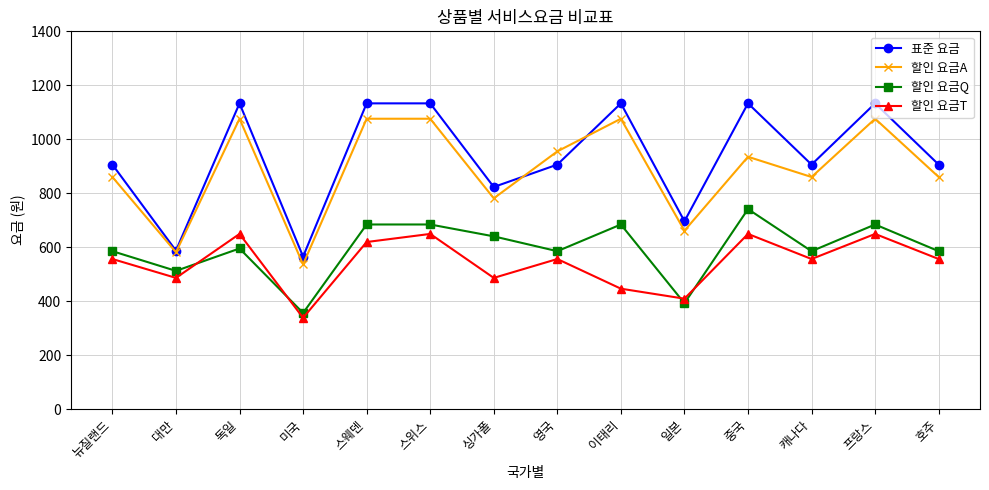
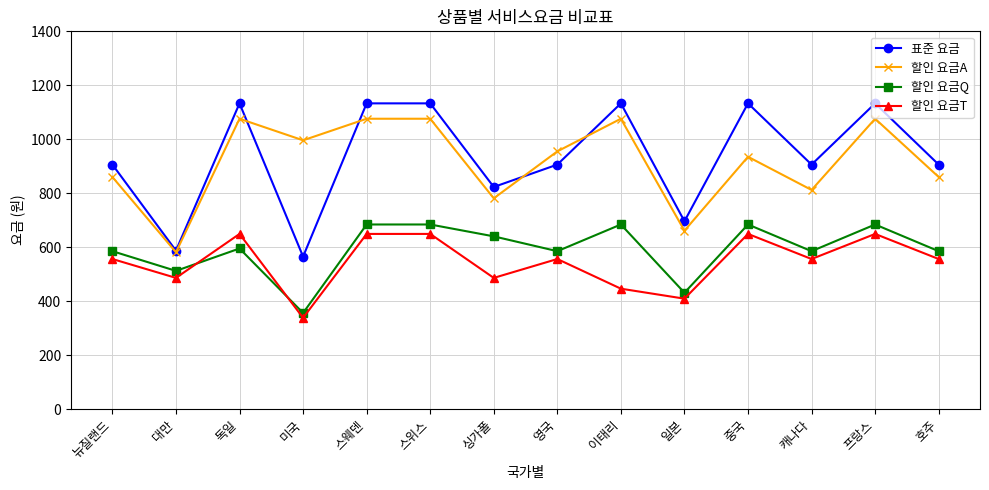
할인 요금A, 미국: 540 -> 1000
할인 요금T, 스웨덴: 620 -> 650
할인 요금Q, 일본: 390 -> 430
할인 요금Q, 중국: 740 -> 680
할인 요금A, 캐나다: 860 -> 810
